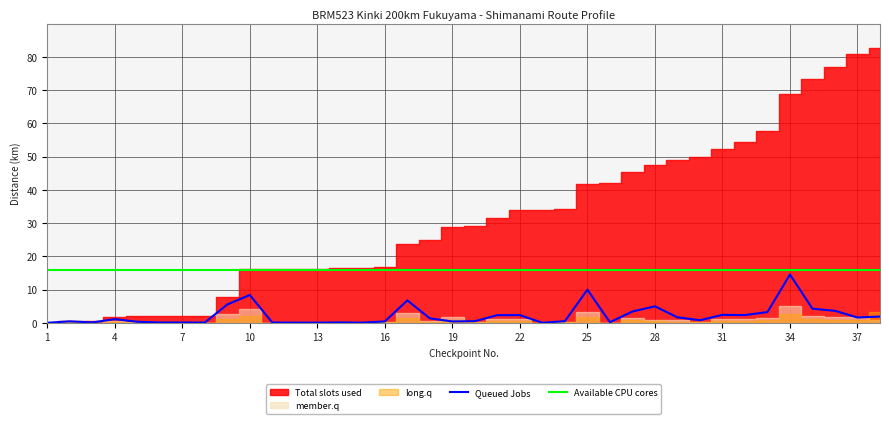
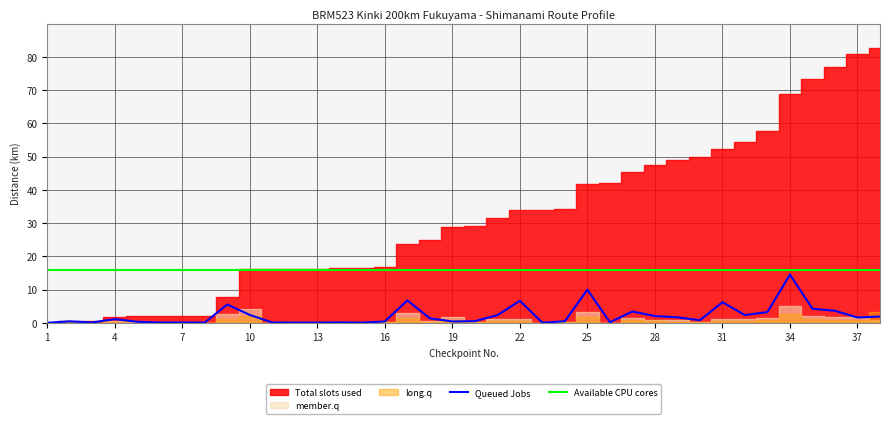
Queued Jobs, 10: 8 -> 2
Queued Jobs, 22: 2 -> 7
Queued Jobs, 28: 5 -> 2
Queued Jobs, 31: 2 -> 6
